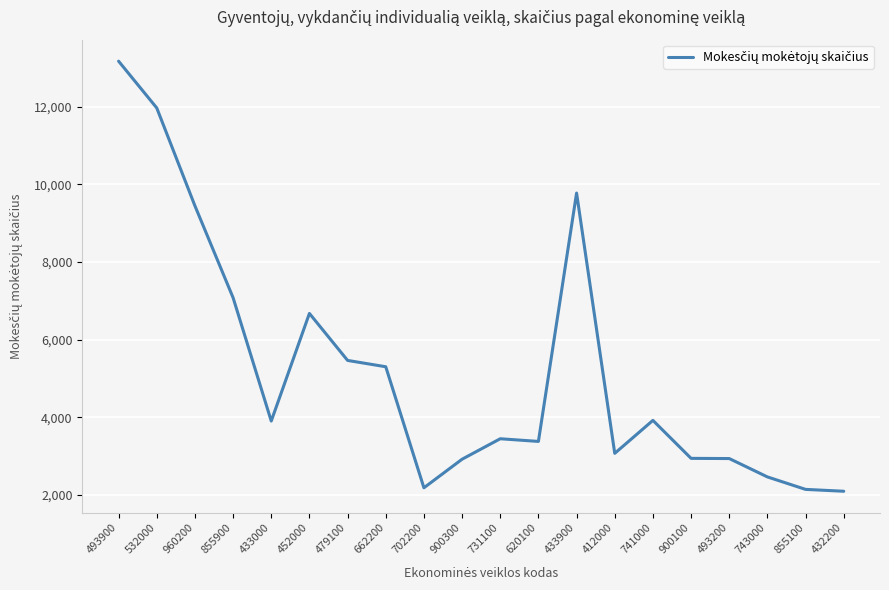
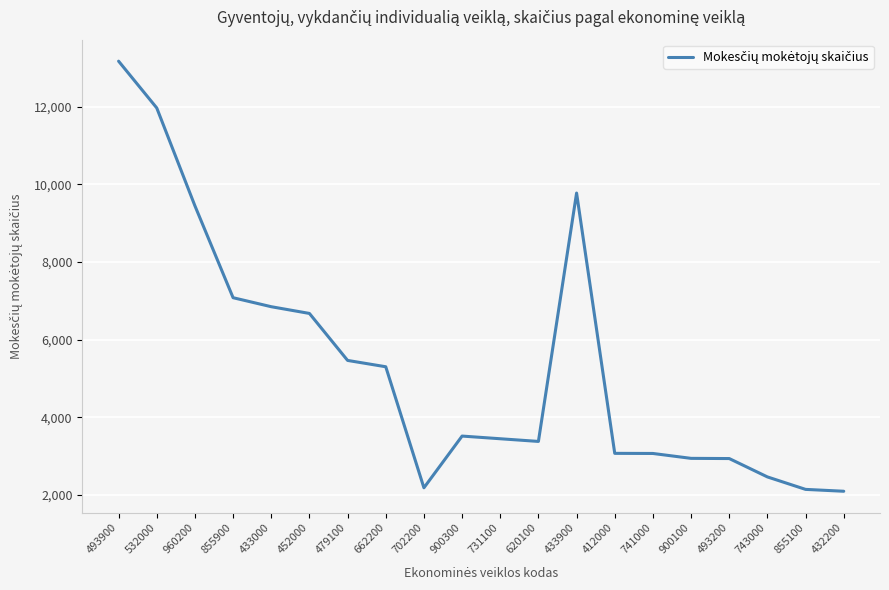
433000: 3,900 -> 6,800
900300: 2,900 -> 3,500
741000: 3,900 -> 3,100
